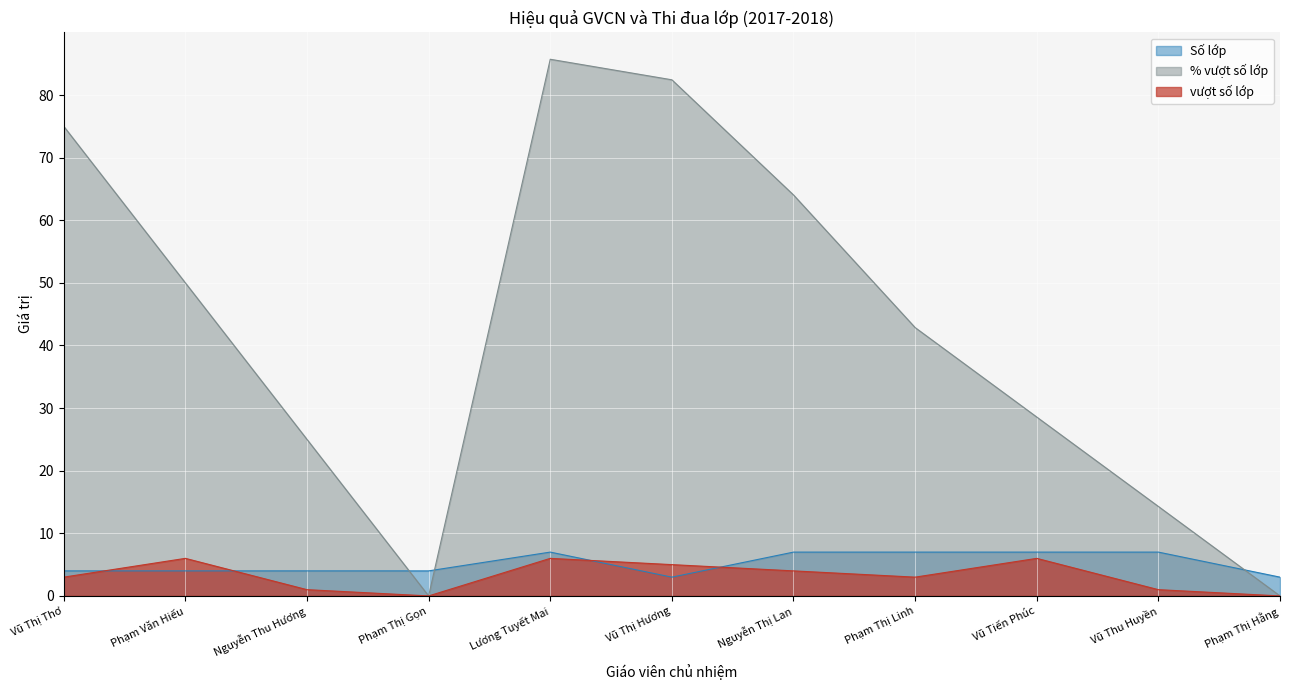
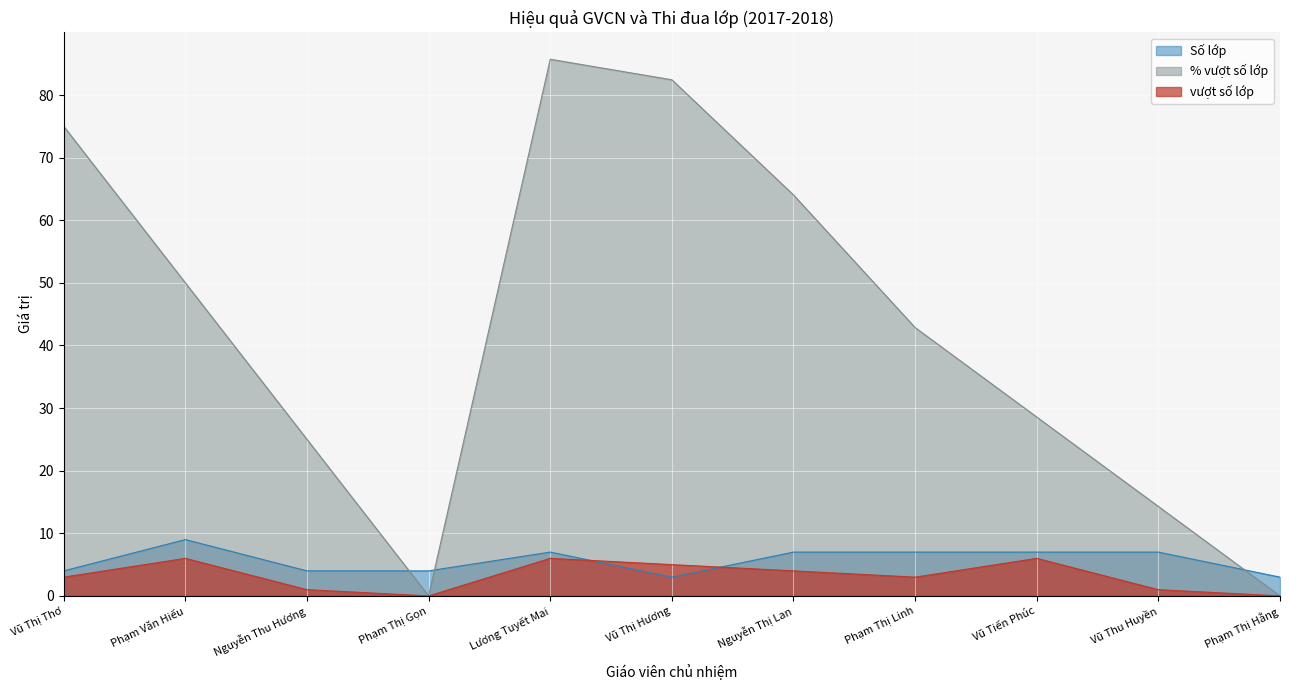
Số lớp, Phạm Văn Hiếu: 4 -> 9
